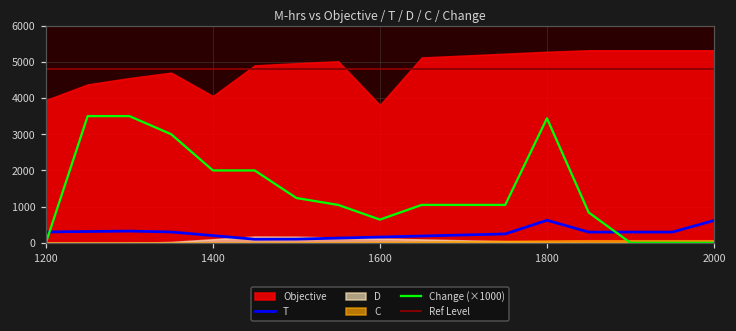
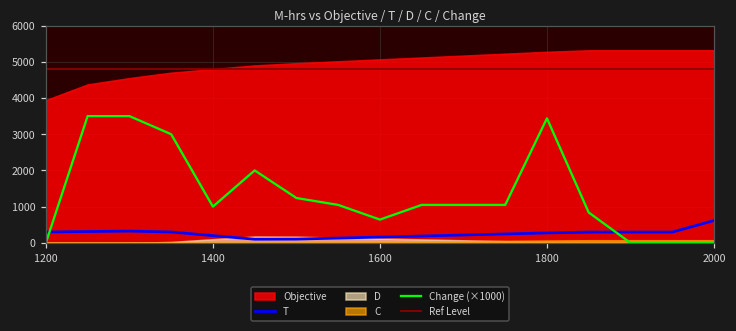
Objective, 1400: 4100 -> 4800
Change (×1000), 1400: 2000 -> 1000
Objective, 1600: 3800 -> 5100
T, 1800: 600 -> 300
